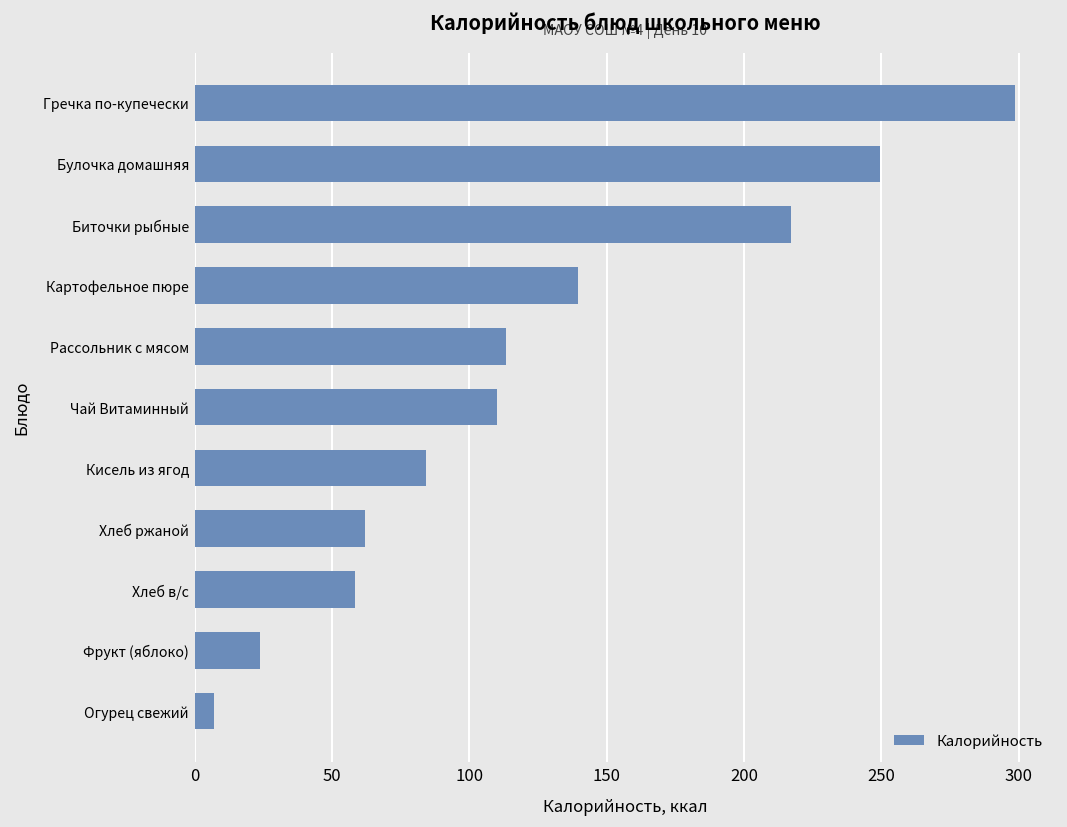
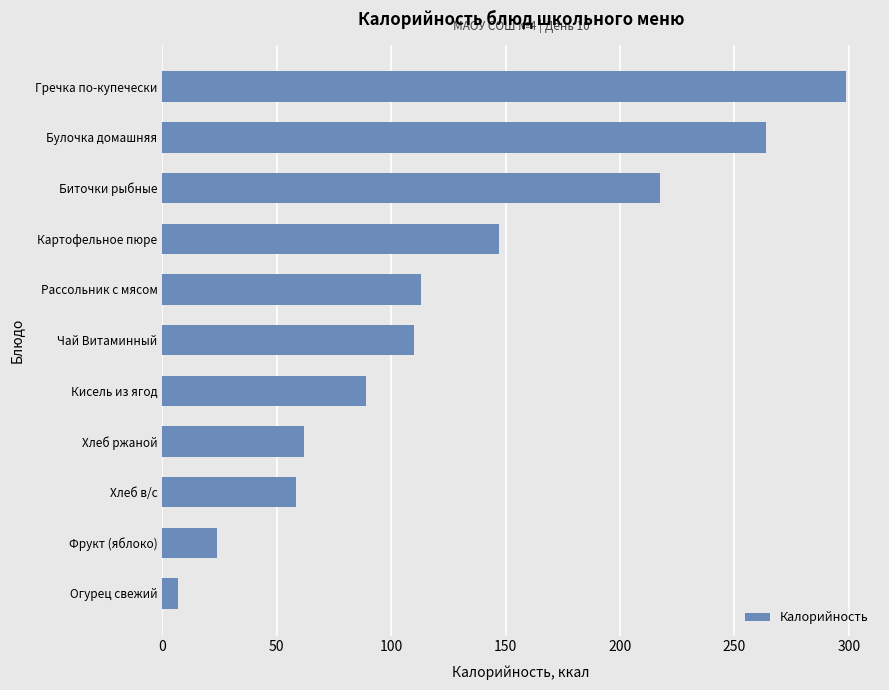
Булочка домашняя: 249 -> 264
Картофельное пюре: 139 -> 147
Кисель из ягод: 84 -> 89
